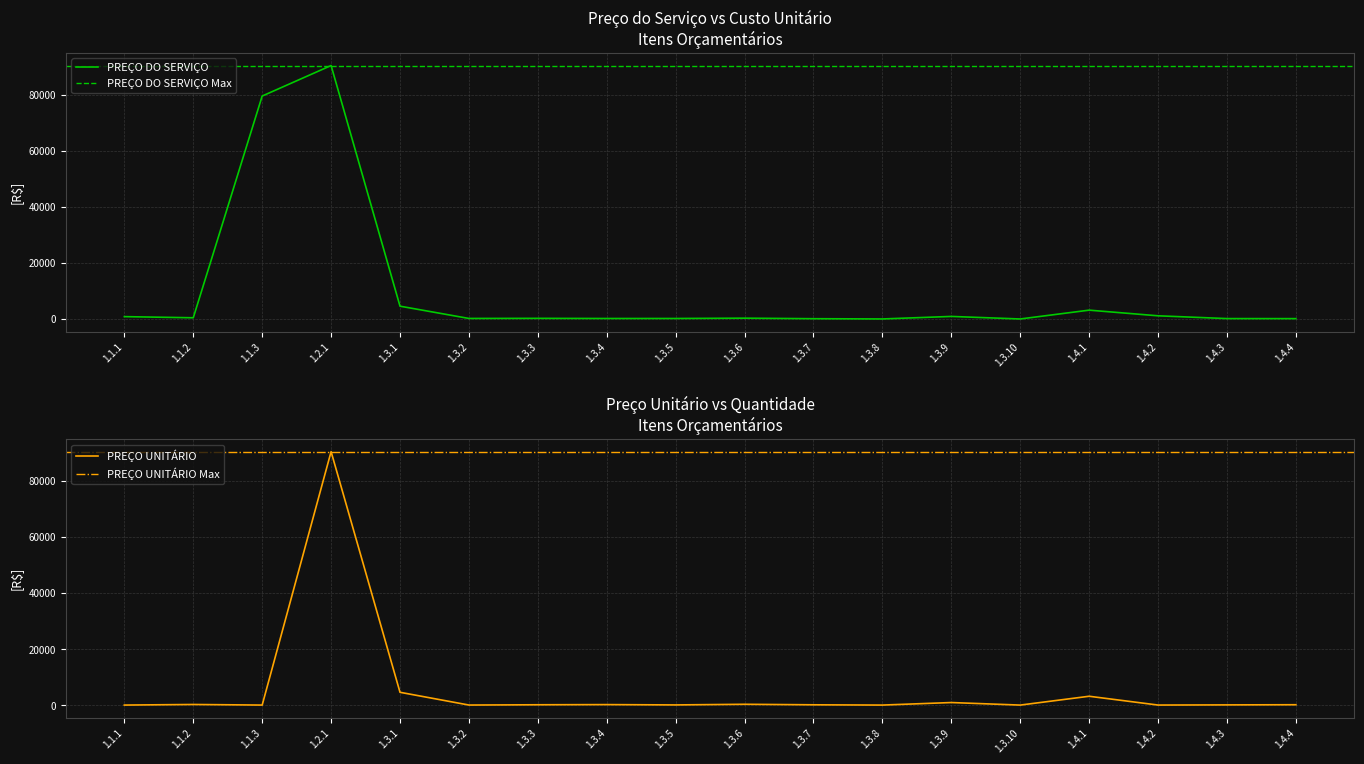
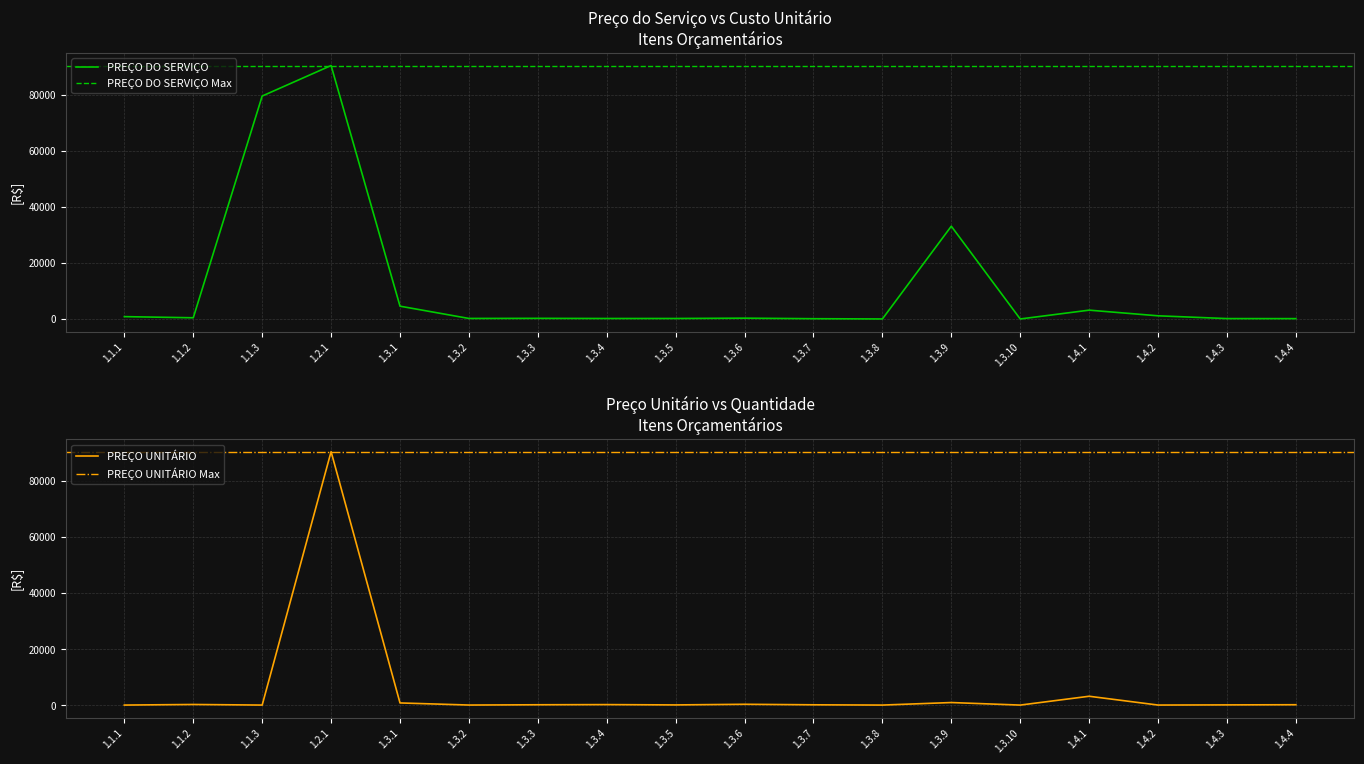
Preço do Serviço vs Custo Unitário Itens Orçamentários, 1.3.9: 1000 -> 33000
Preço Unitário vs Quantidade Itens Orçamentários, 1.3.1: 5000 -> 1000
